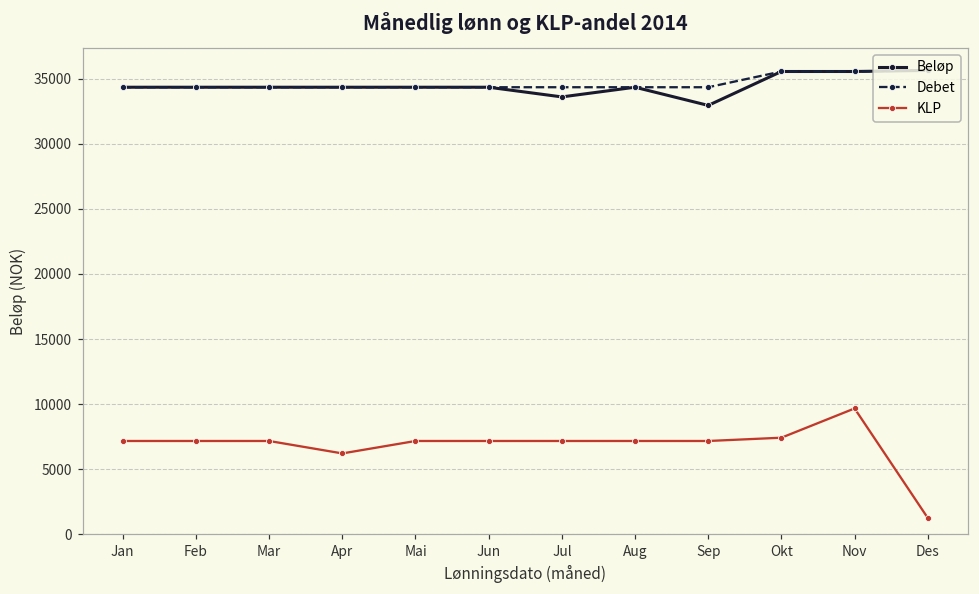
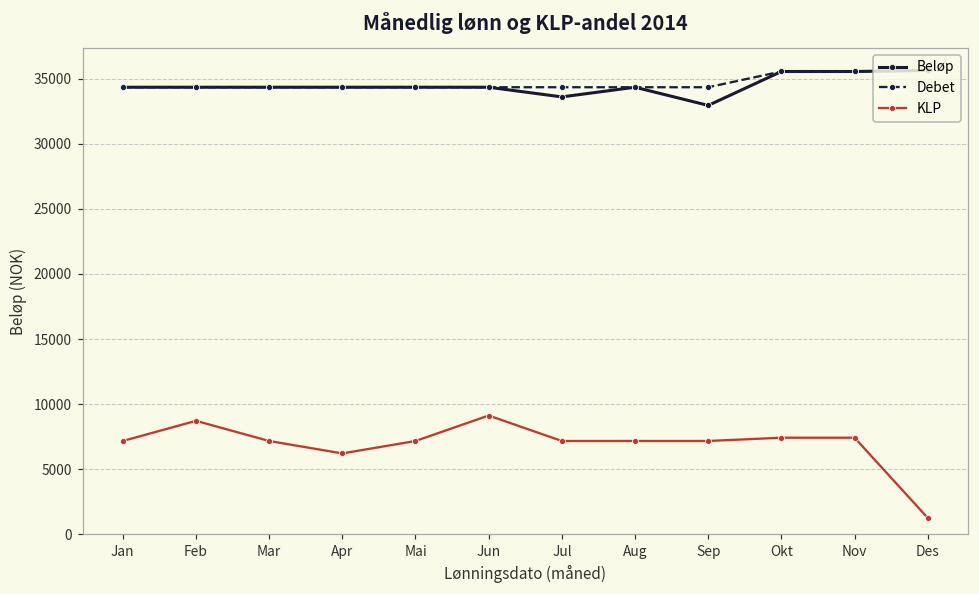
KLP, Feb: 7200 -> 8700
KLP, Jun: 7200 -> 9100
KLP, Nov: 9700 -> 7400
